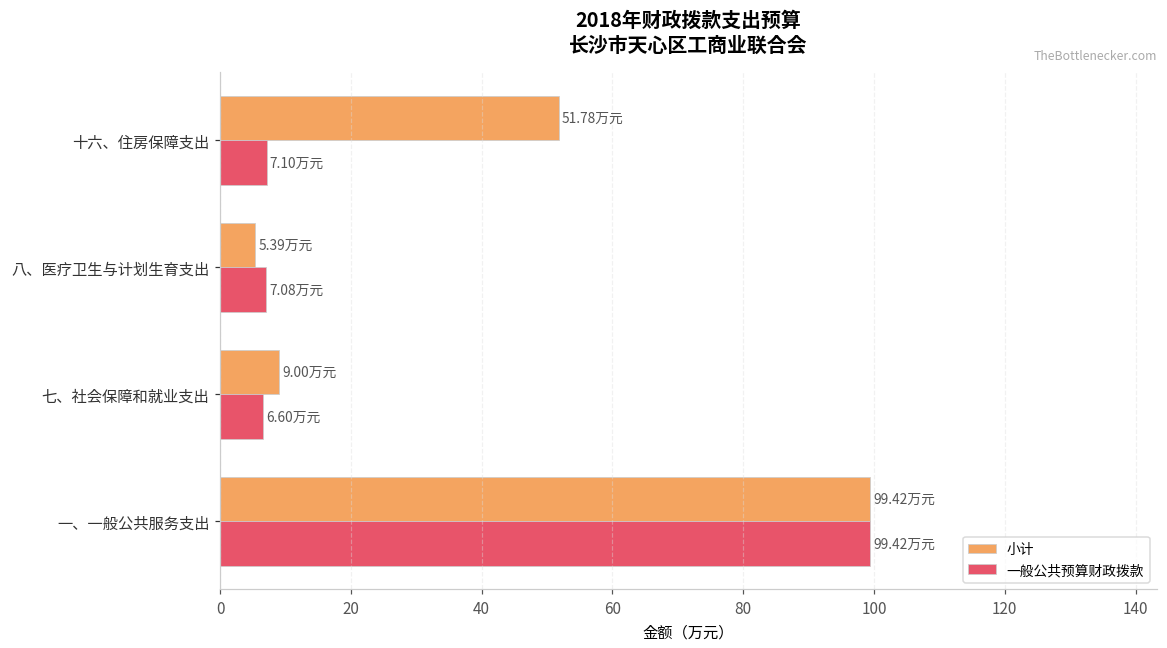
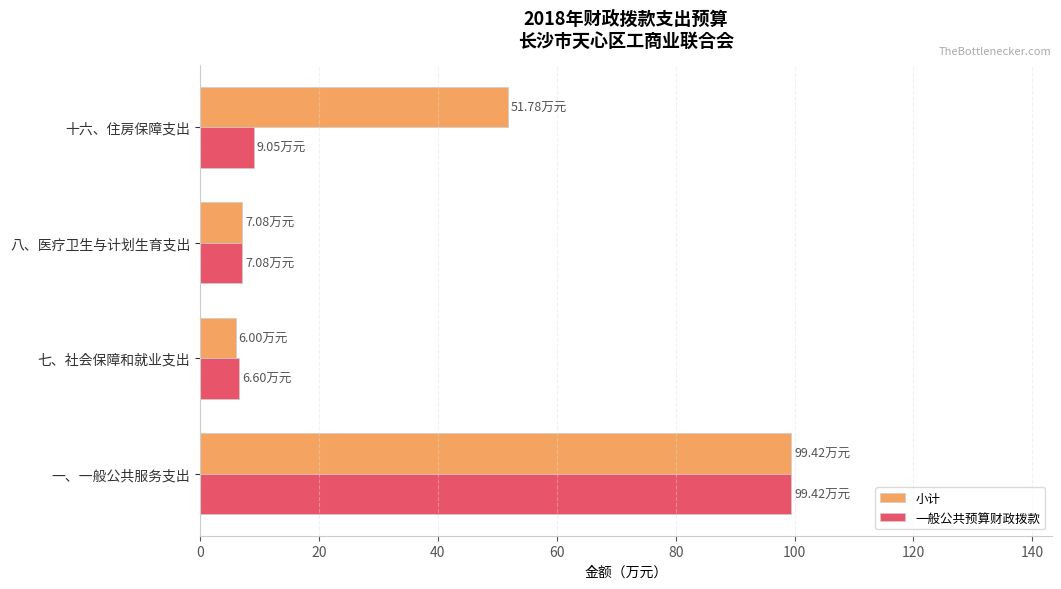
一般公共预算财政拨款, 十六、住房保障支出: 7.10 -> 9.05
小计, 八、医疗卫生与计划生育支出: 5.39 -> 7.08
小计, 七、社会保障和就业支出: 9.00 -> 6.00
